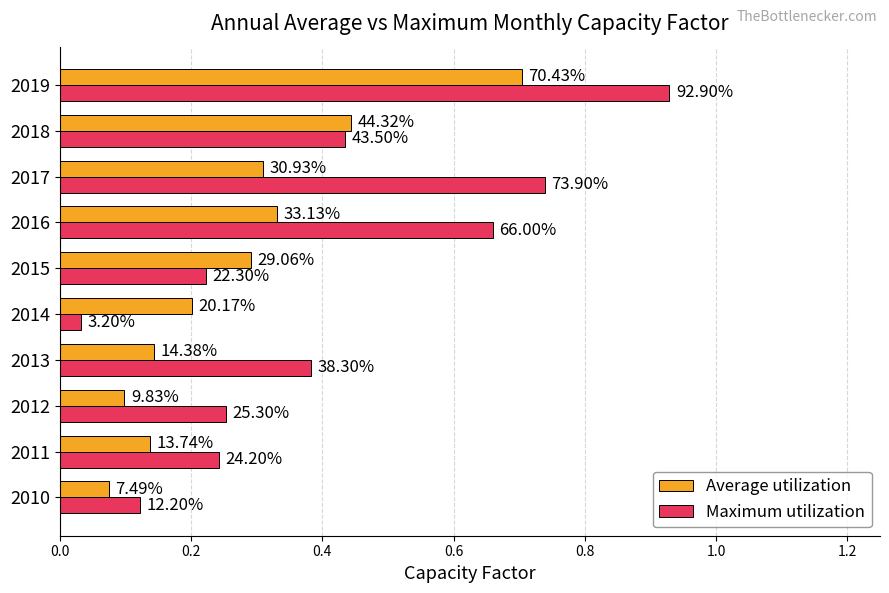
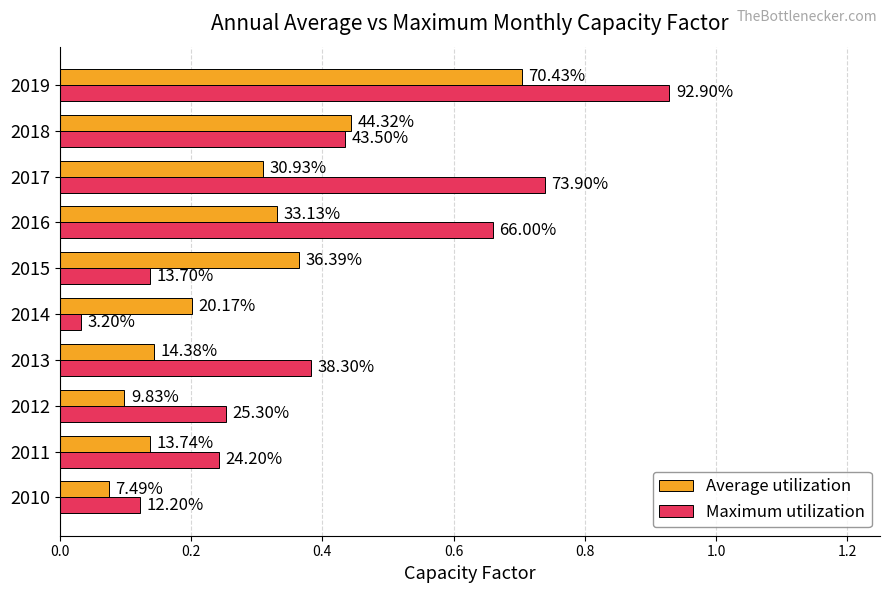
Average utilization, 2015: 29.06% -> 36.39%
Maximum utilization, 2015: 22.30% -> 13.70%
